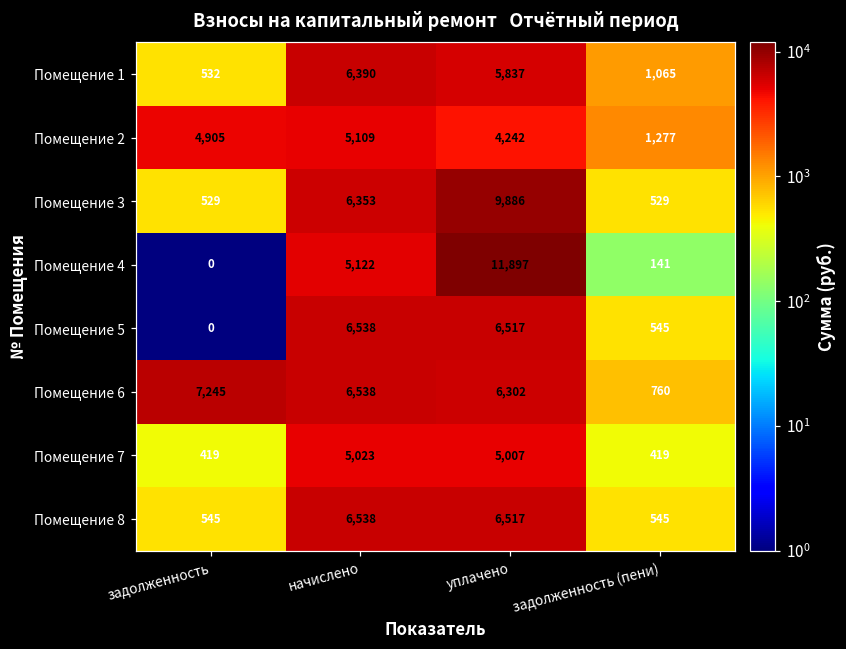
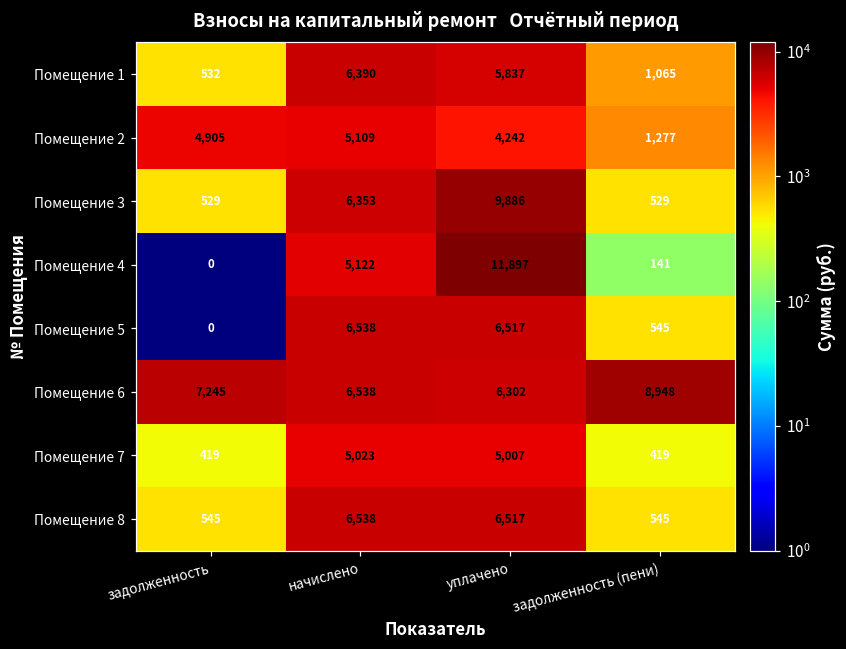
Помещение 6, задолженность (пени): 760 -> 8,948
